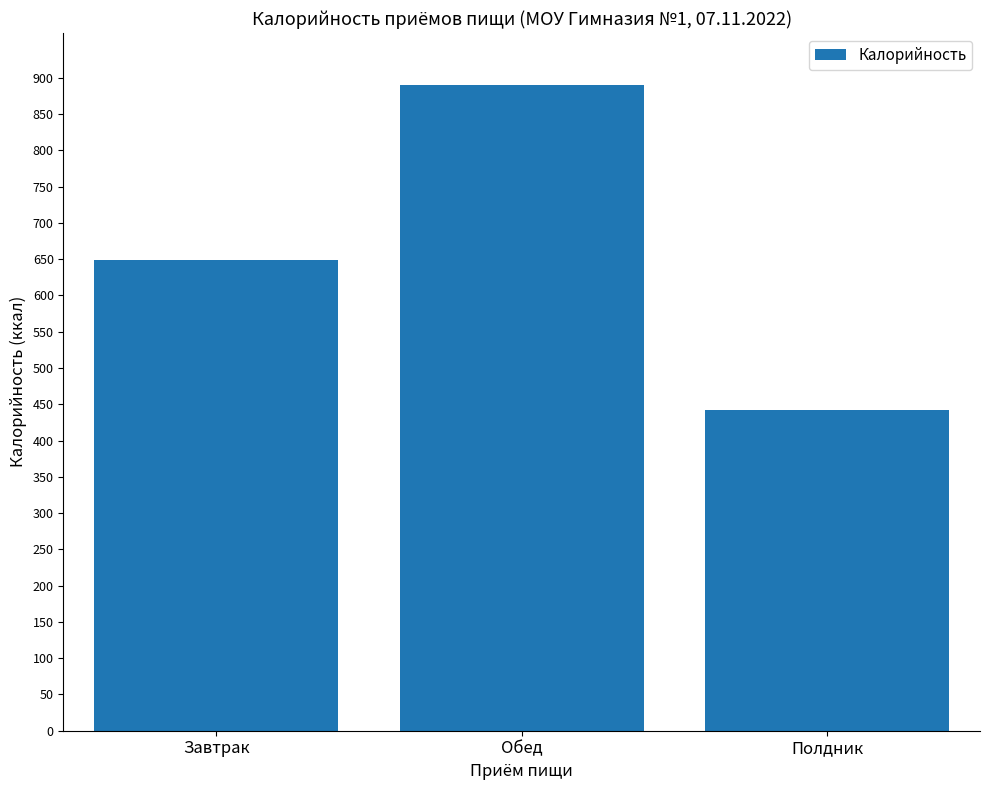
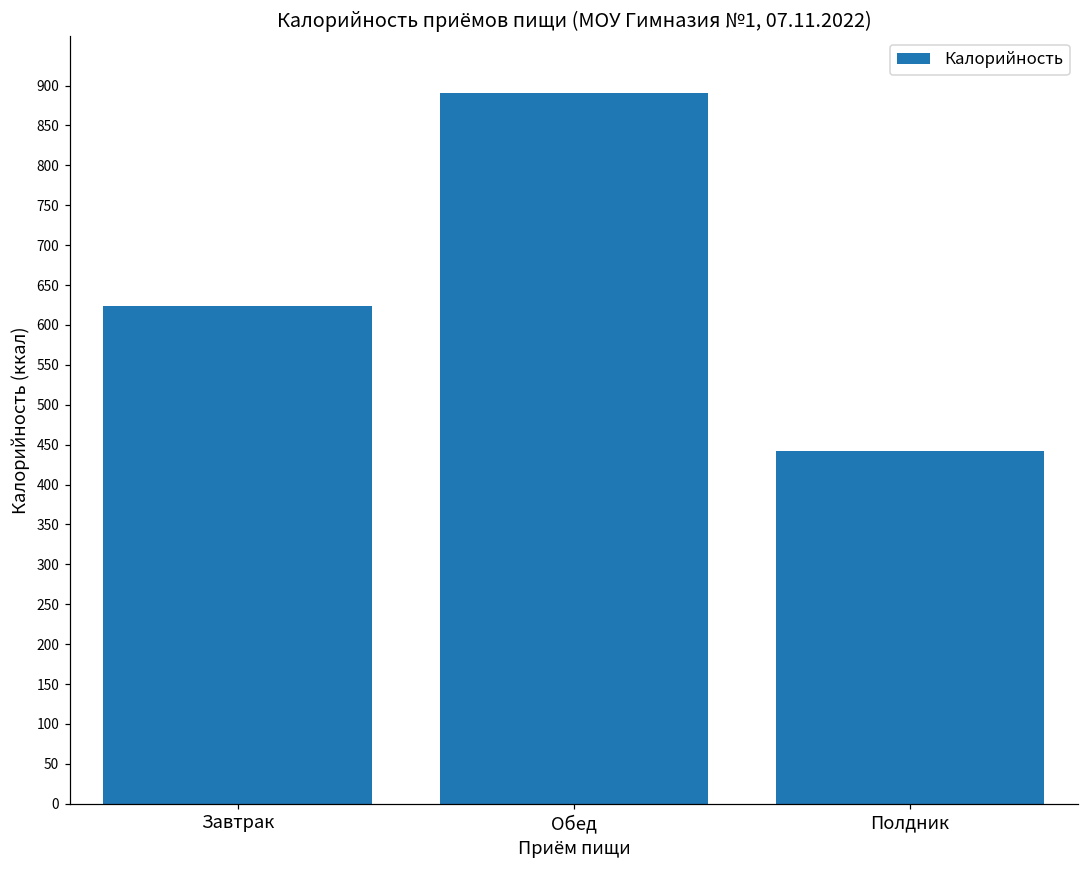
Завтрак: 650 -> 620
